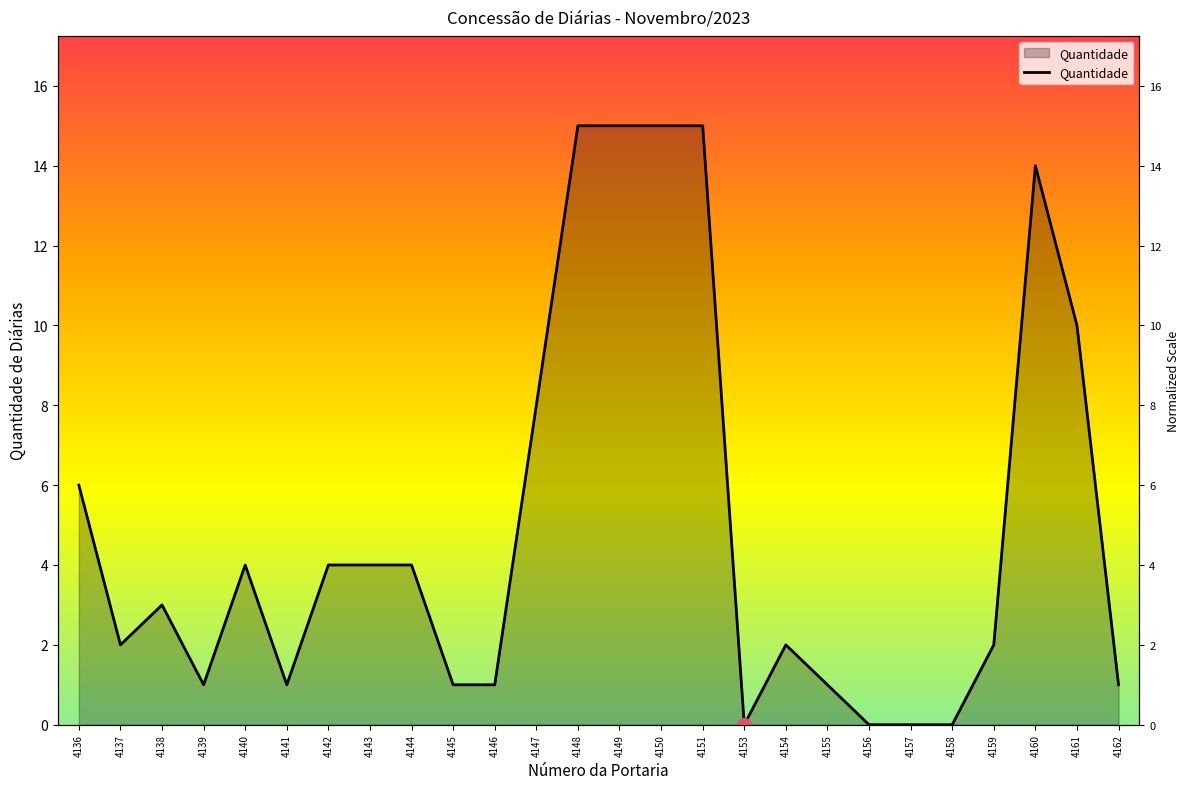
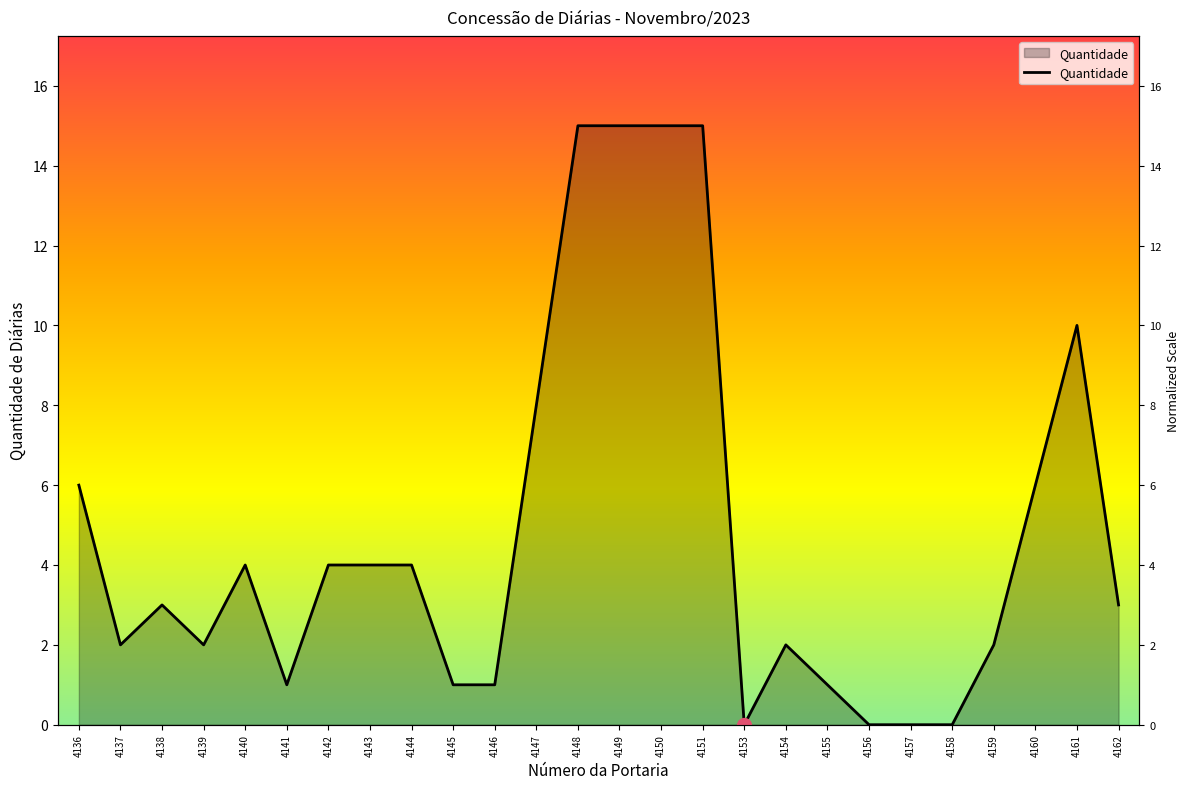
Quantidade, 4139: 1 -> 2
Quantidade, 4160: 14 -> 6
Quantidade, 4162: 1 -> 3
